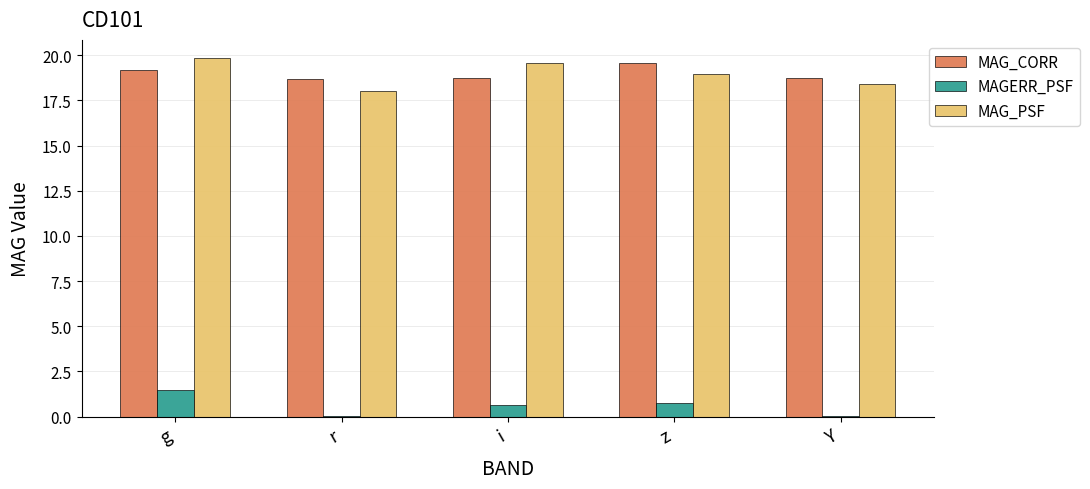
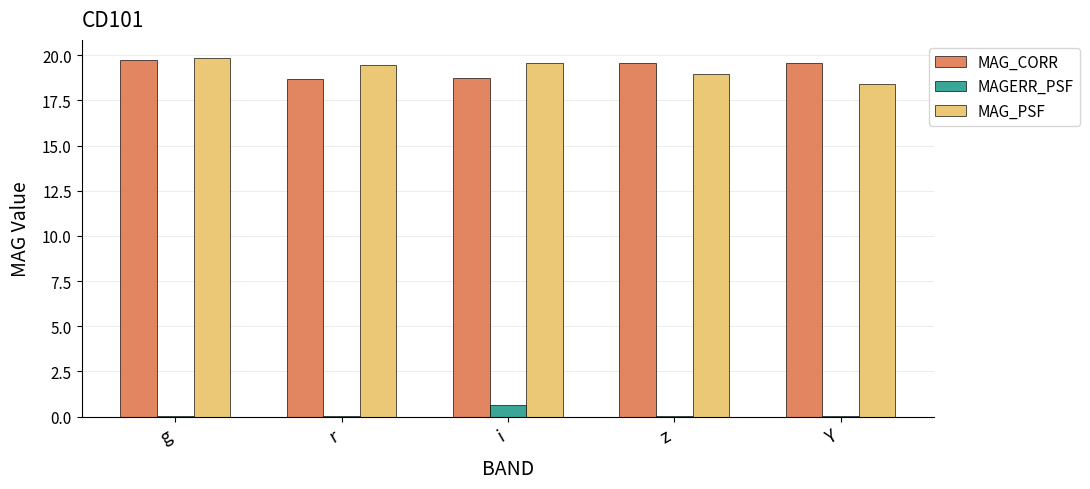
MAG_CORR, g: 19.2 -> 19.7
MAGERR_PSF, g: 1.5 -> 0.0
MAG_PSF, r: 18.0 -> 19.5
MAGERR_PSF, z: 0.7 -> 0.0
MAG_CORR, Y: 18.8 -> 19.6
